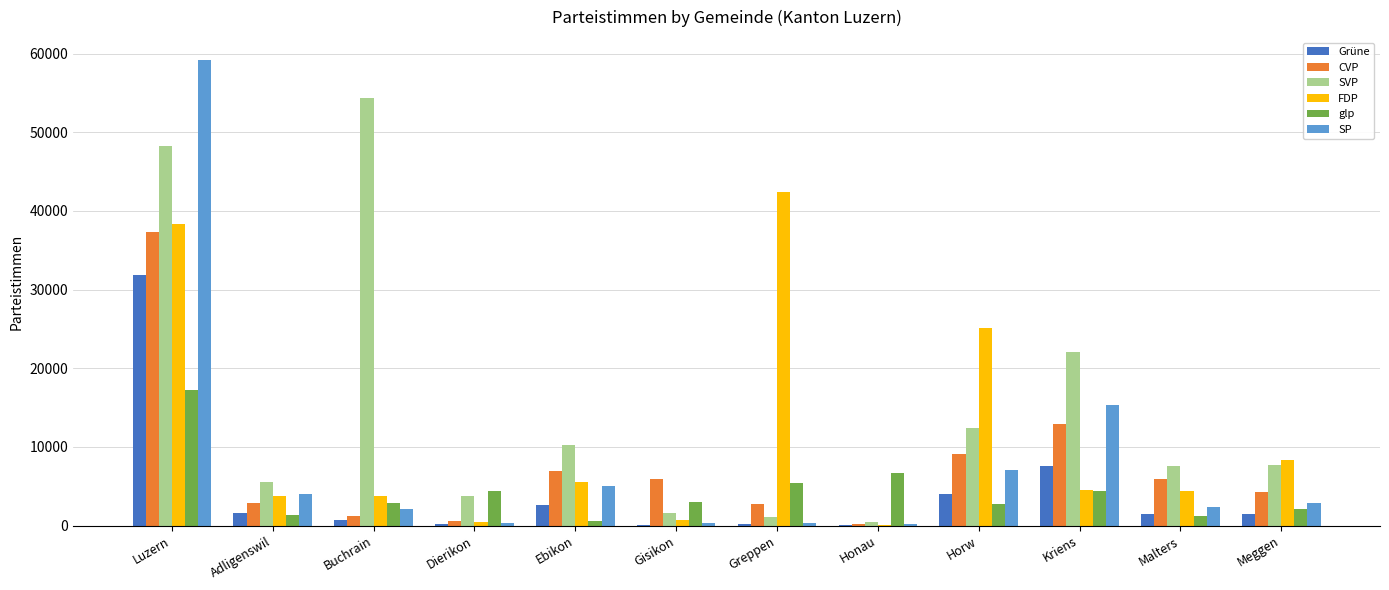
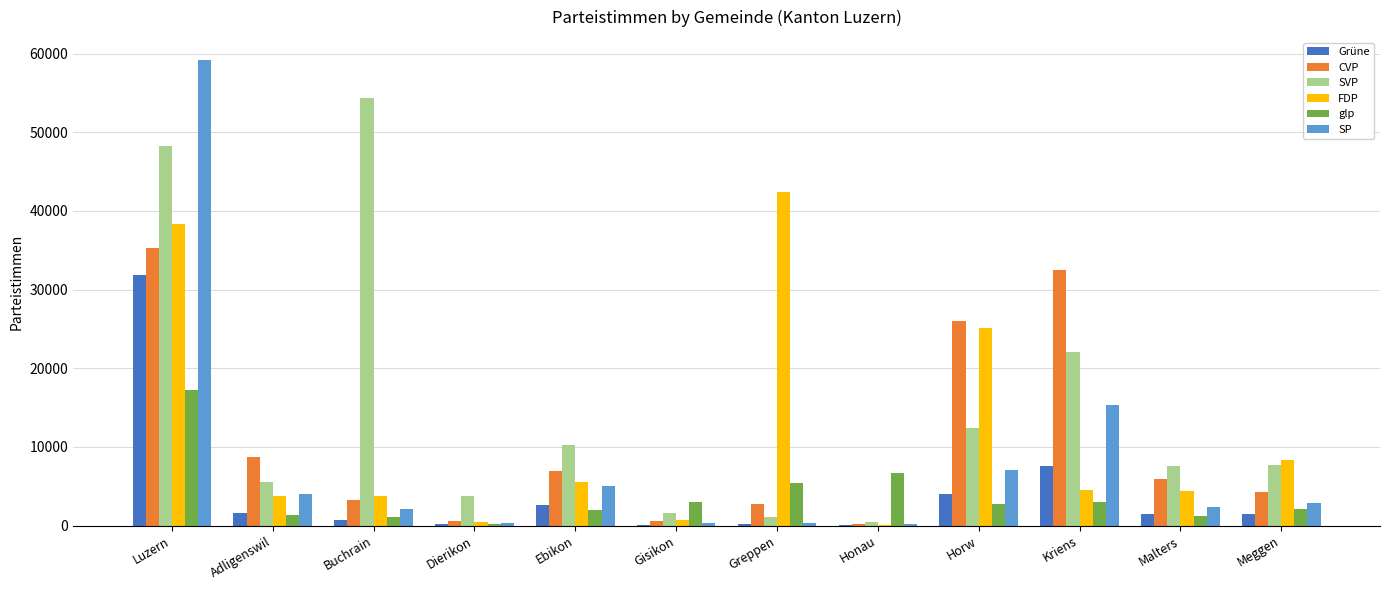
CVP, Luzern: 37000 -> 35000
CVP, Adligenswil: 3000 -> 9000
CVP, Buchrain: 1000 -> 3000
glp, Buchrain: 3000 -> 1000
glp, Dierikon: 4000 -> 0
glp, Ebikon: 1000 -> 2000
CVP, Gisikon: 6000 -> 1000
CVP, Horw: 9000 -> 26000
CVP, Kriens: 13000 -> 32000
glp, Kriens: 4000 -> 3000
